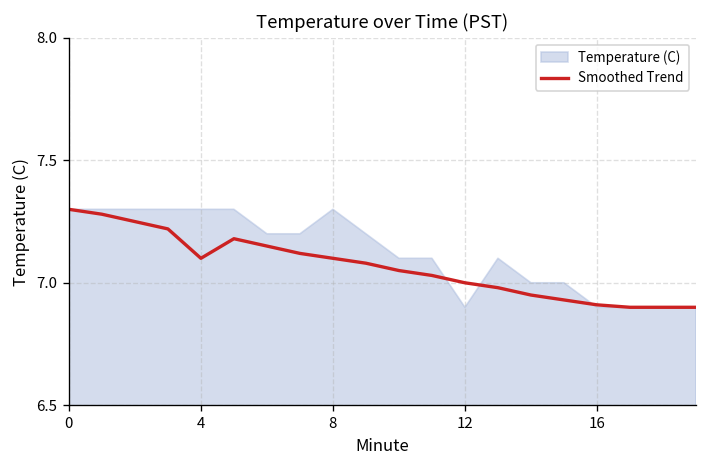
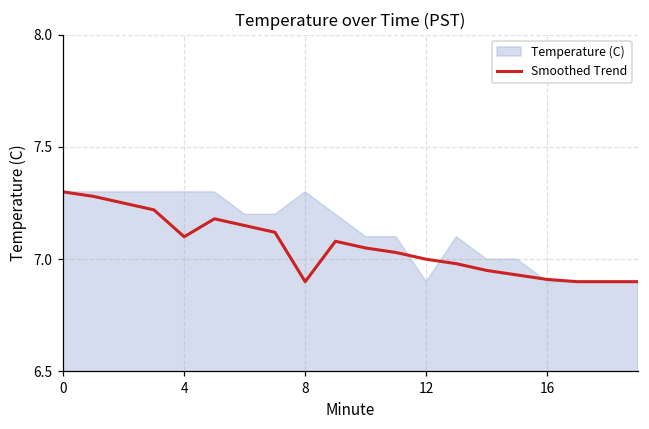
Smoothed Trend, 8: 7.1 -> 6.9
